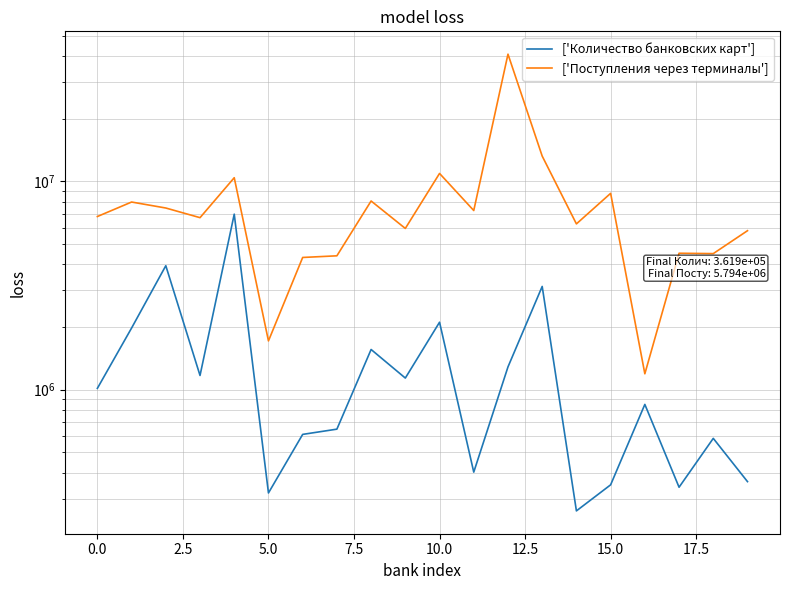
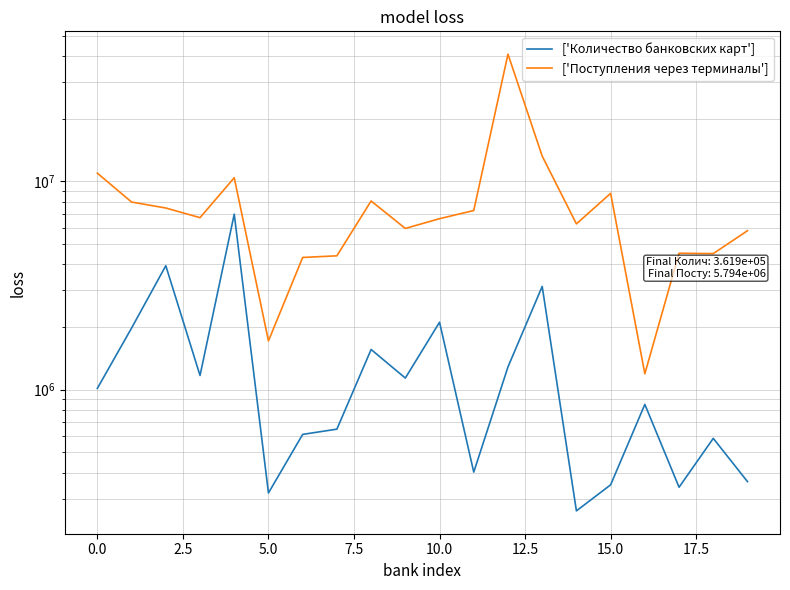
['Поступления через терминалы'], 0.0: 6800000 -> 11000000
['Поступления через терминалы'], 10.0: 11000000 -> 6600000
